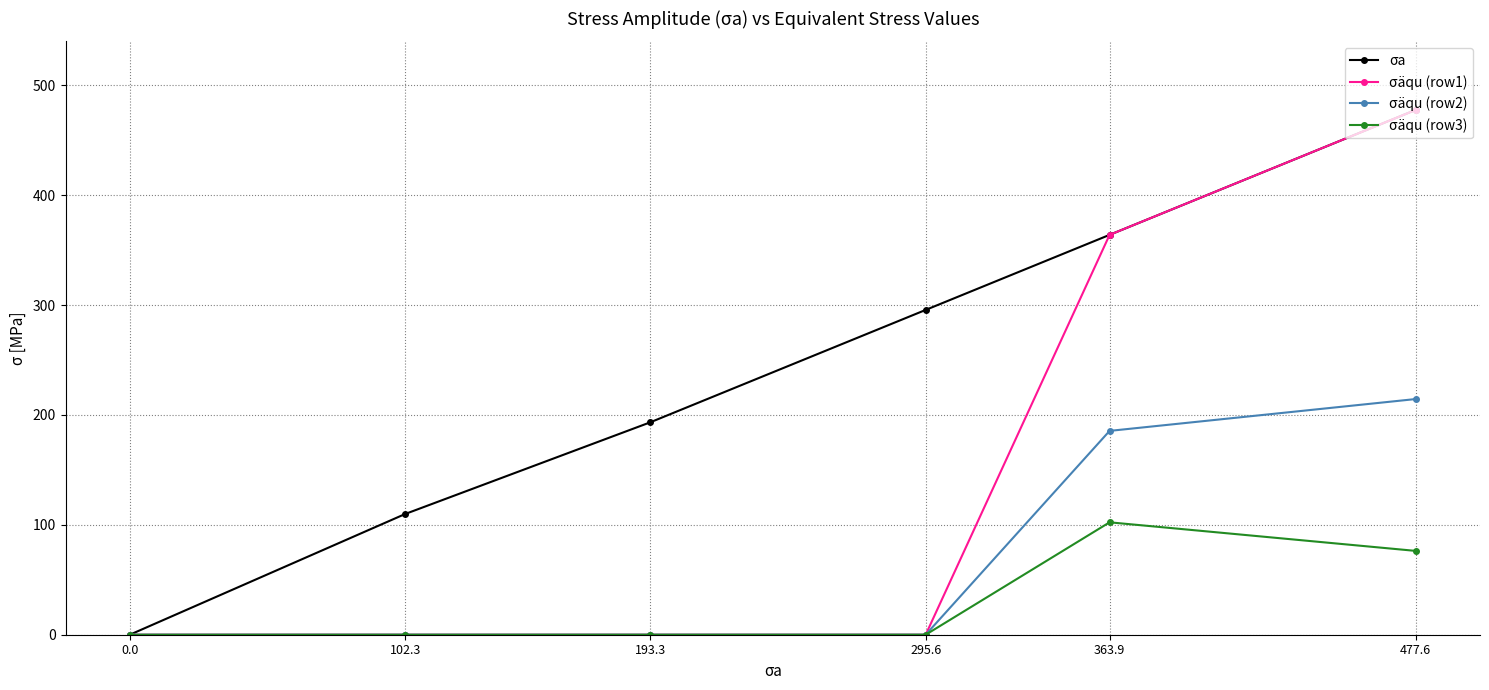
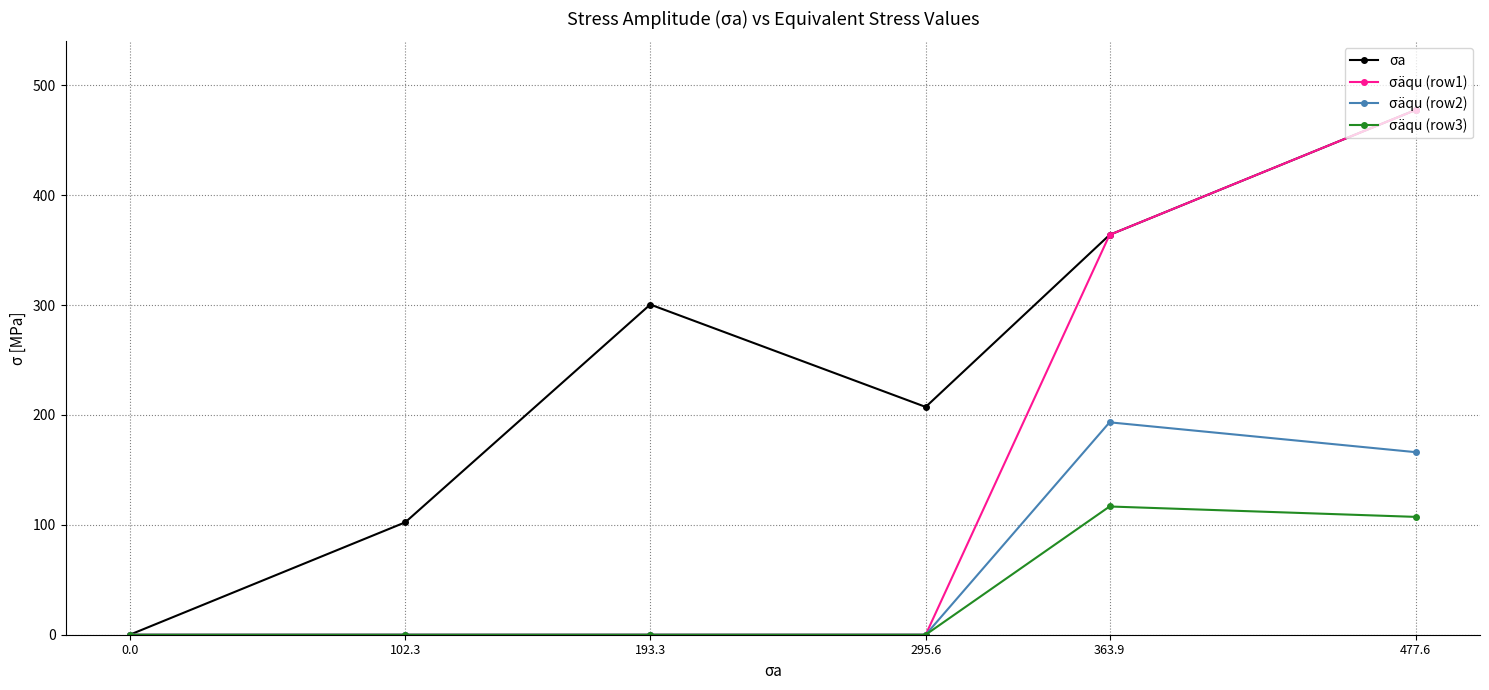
σa, 102.3: 110 -> 102
σa, 193.3: 193 -> 301
σa, 295.6: 296 -> 207
σäqu (row2), 363.9: 186 -> 193
σäqu (row3), 363.9: 102 -> 117
σäqu (row2), 477.6: 214 -> 166
σäqu (row3), 477.6: 76 -> 107
